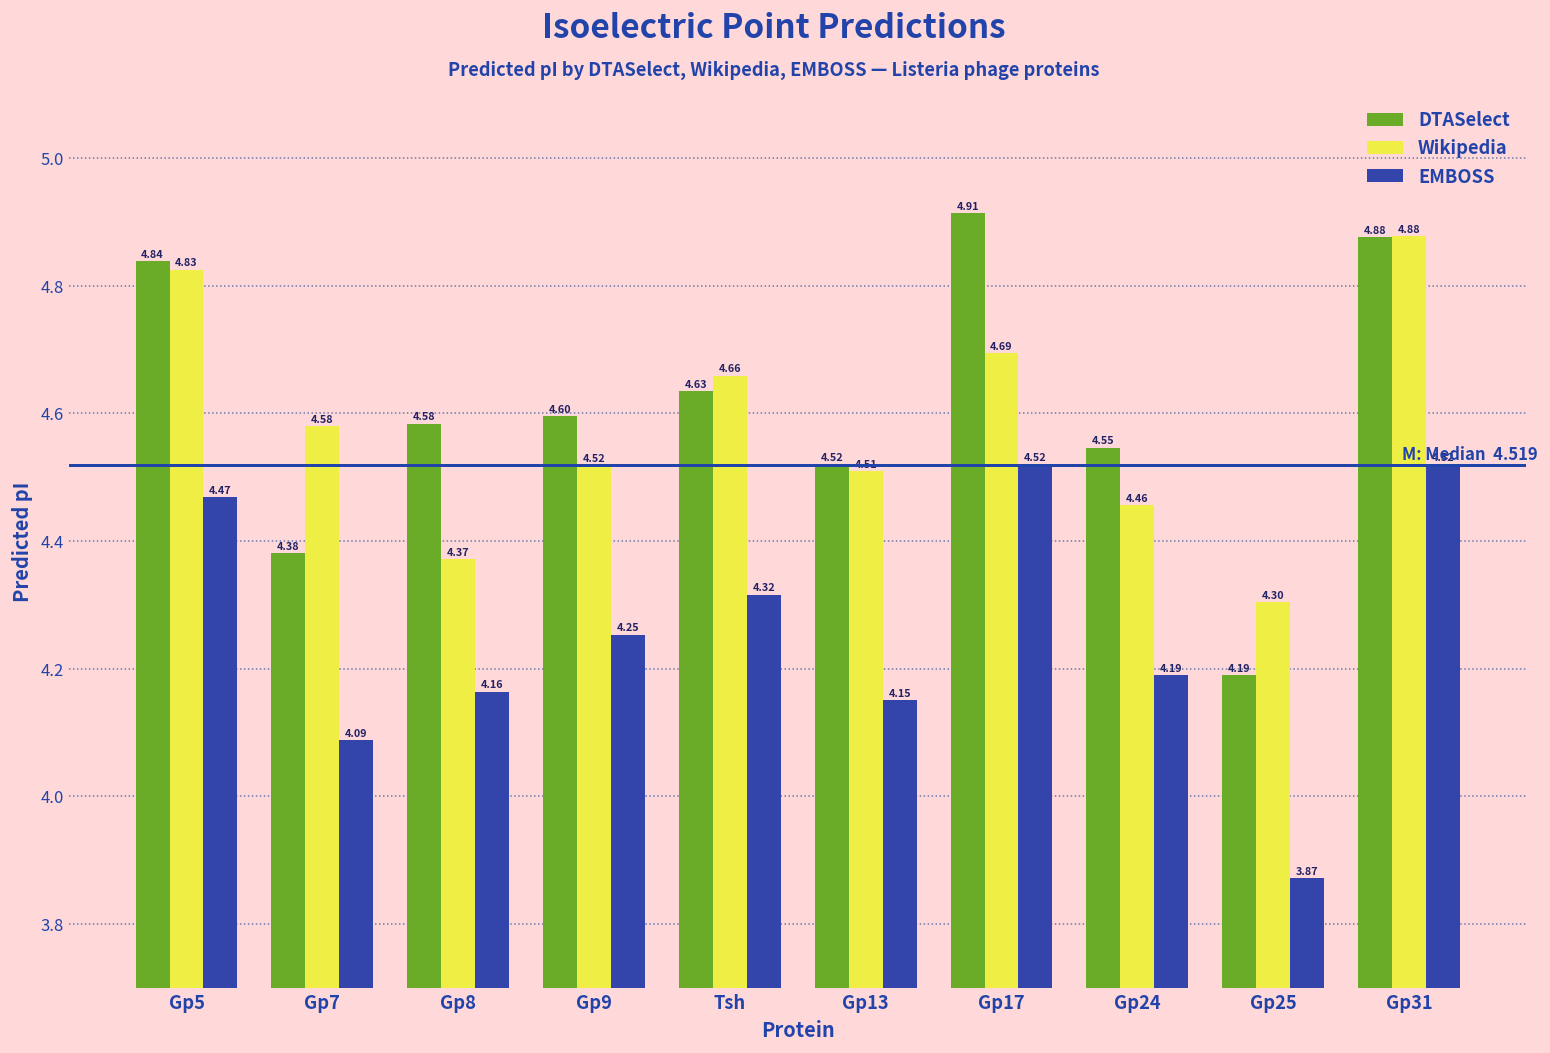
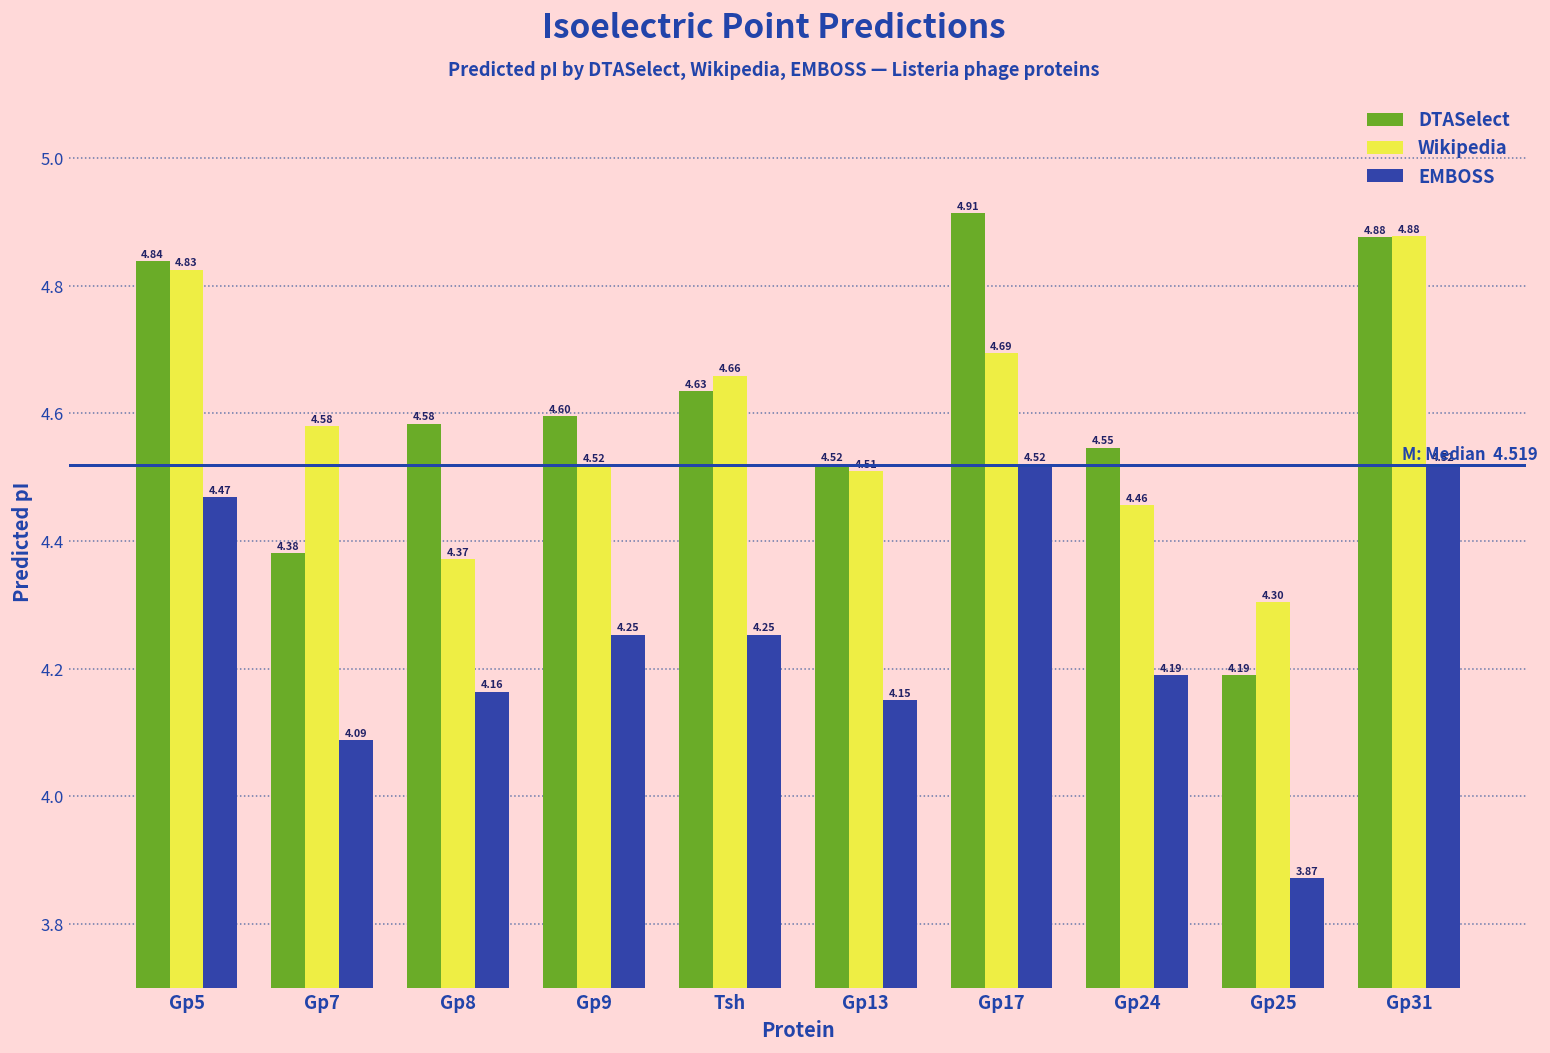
EMBOSS, Tsh: 4.32 -> 4.25
